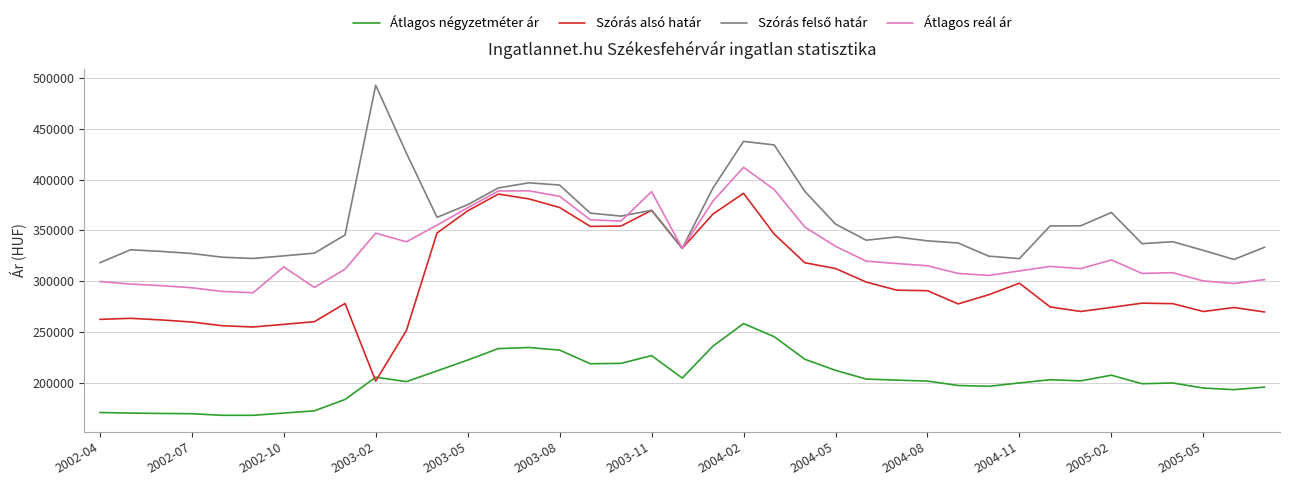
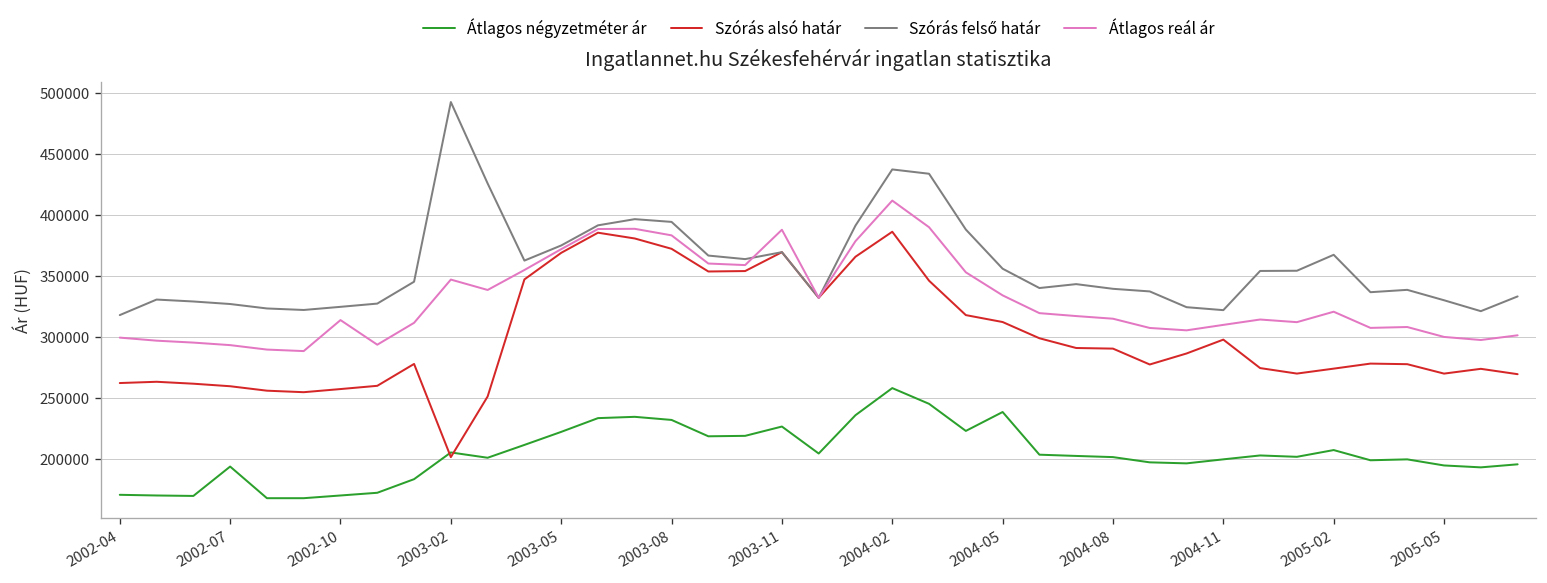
Átlagos négyzetméter ár, 2002-07: 170000 -> 194000
Átlagos négyzetméter ár, 2004-05: 212000 -> 239000
